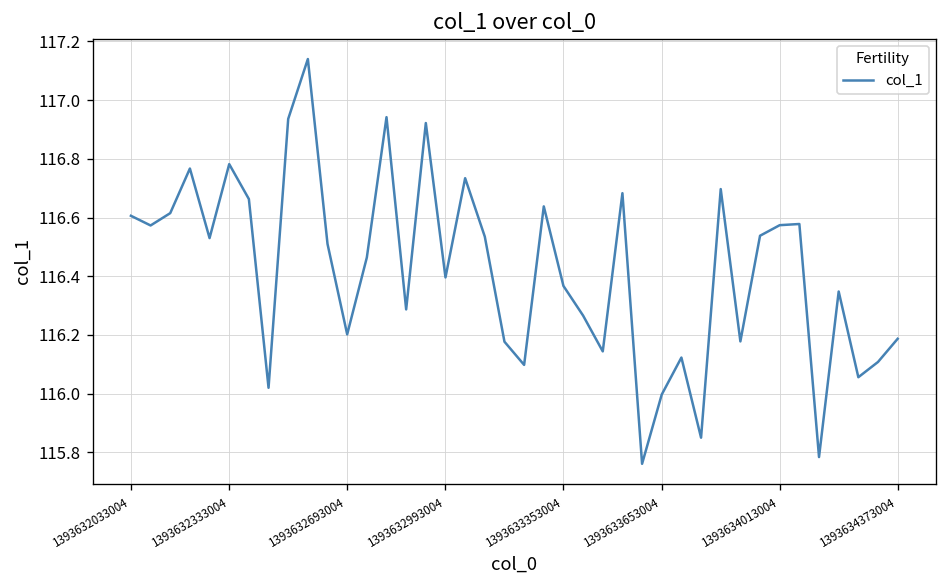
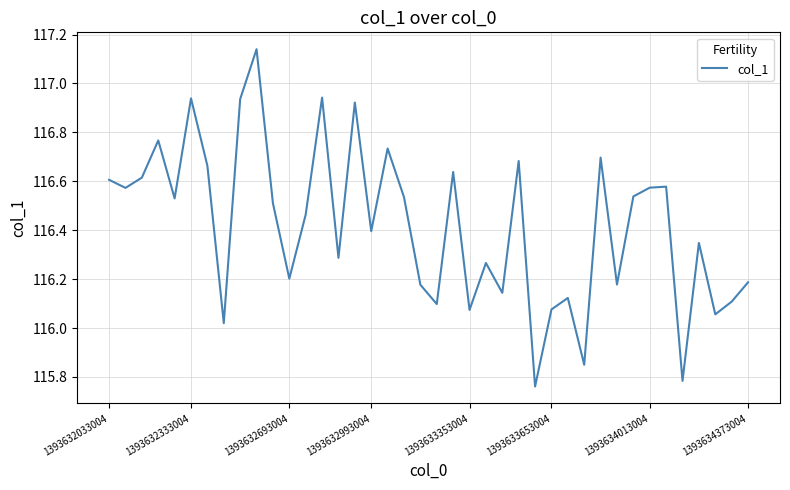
1393632333004: 116.78 -> 116.94
1393633353004: 116.37 -> 116.07
1393633653004: 116.00 -> 116.08
